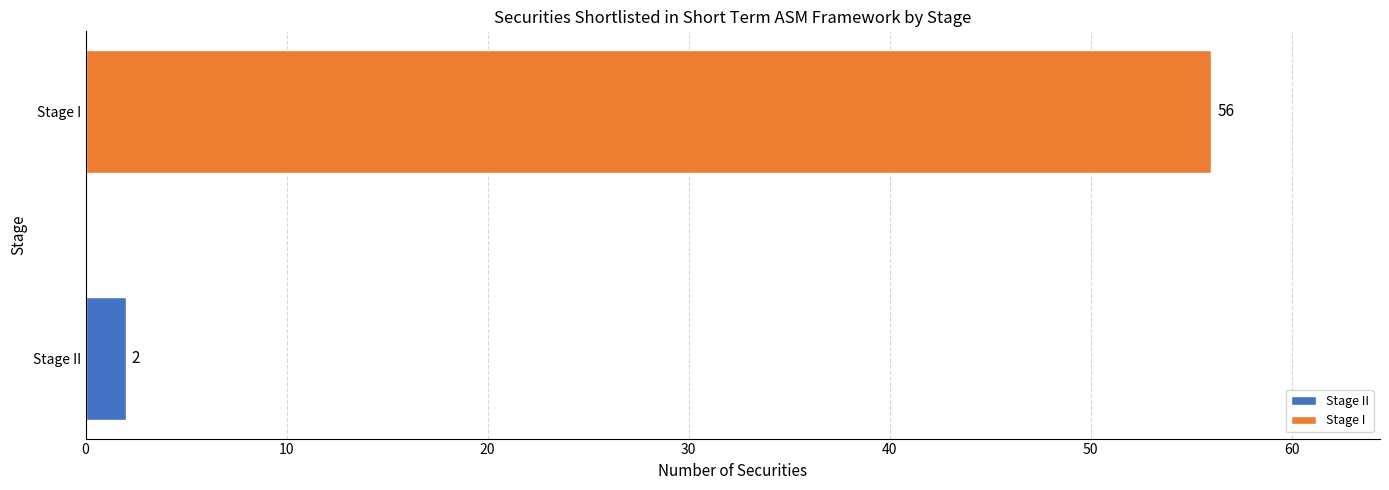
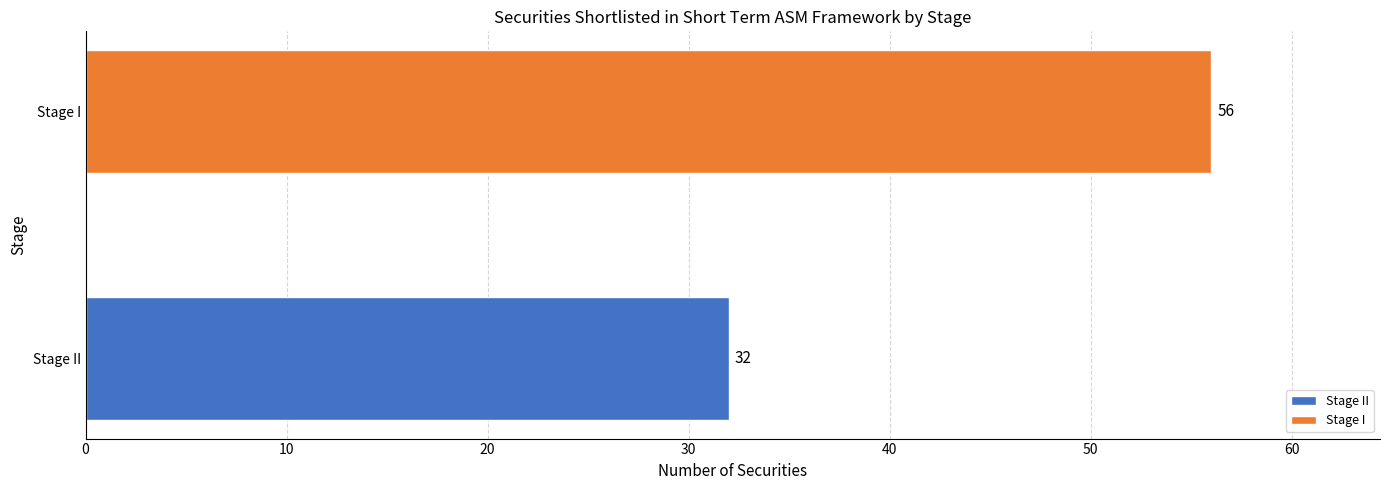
Stage II: 2 -> 32
